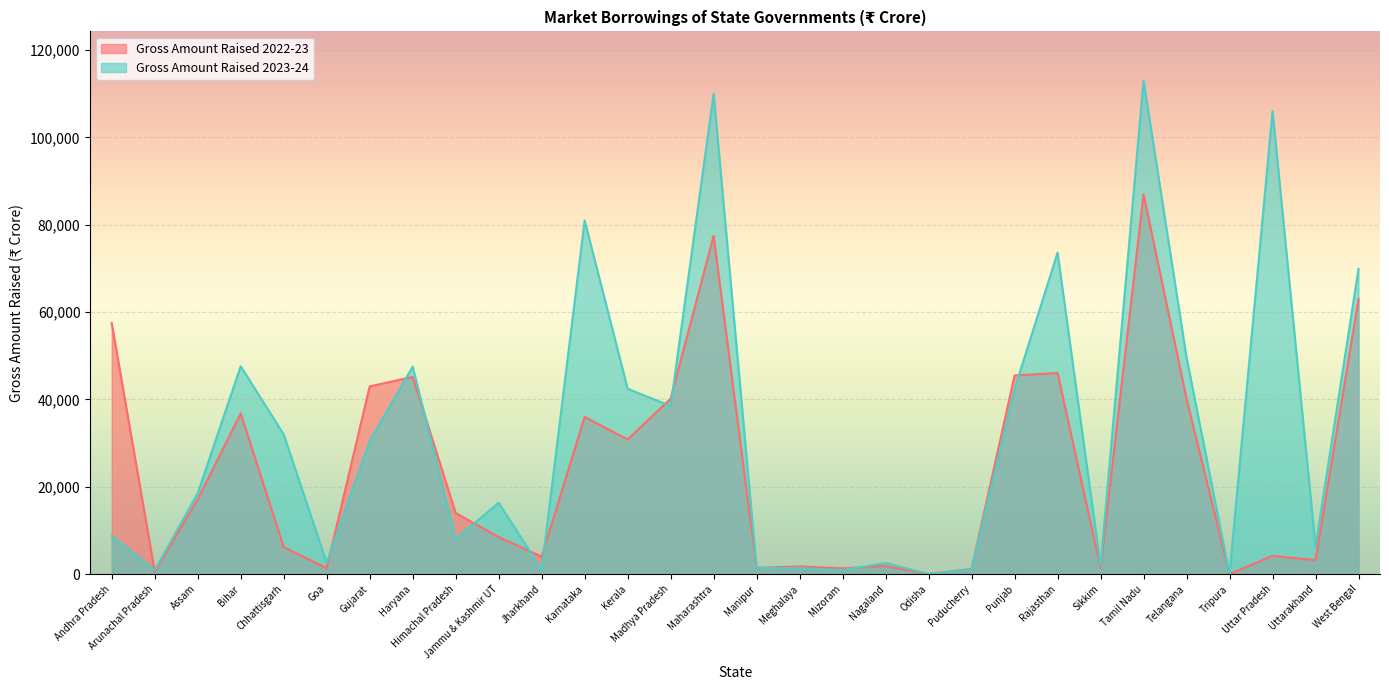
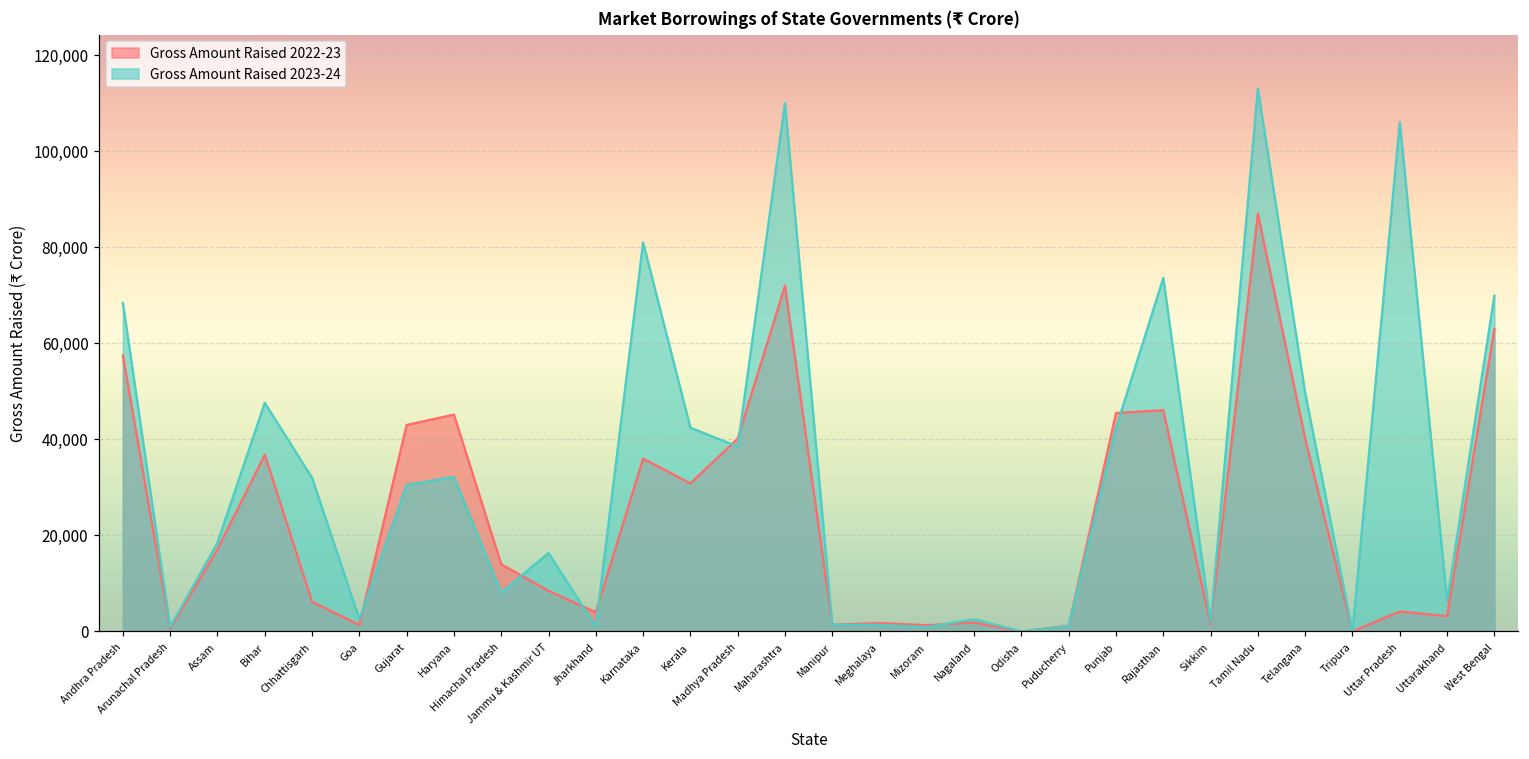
Gross Amount Raised 2023-24, Andhra Pradesh: 9,000 -> 68,000
Gross Amount Raised 2023-24, Haryana: 48,000 -> 32,000
Gross Amount Raised 2022-23, Maharashtra: 77,000 -> 72,000
